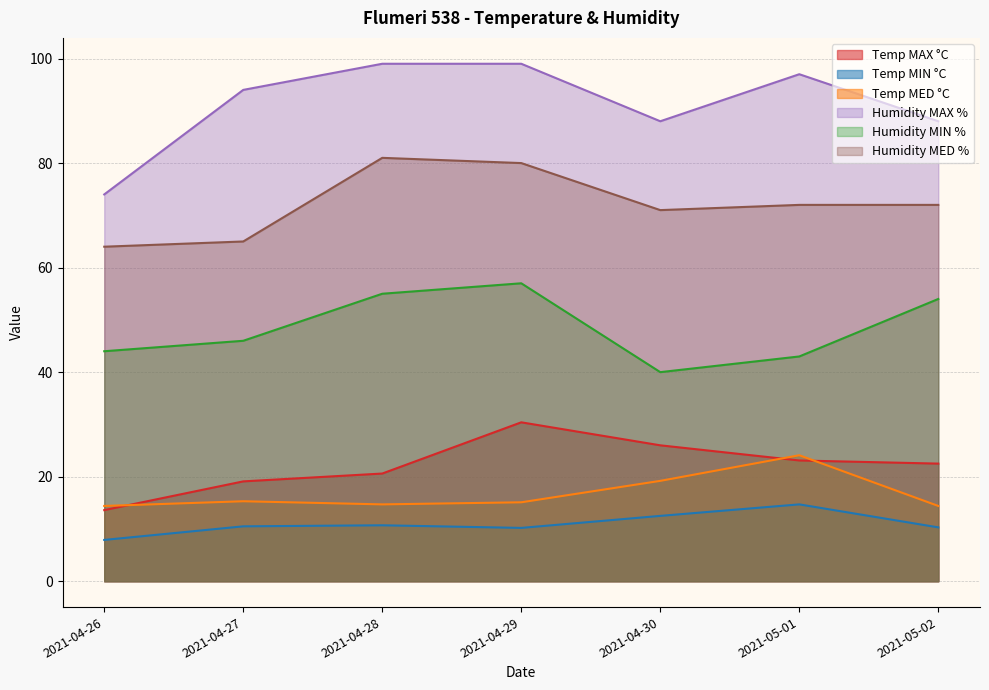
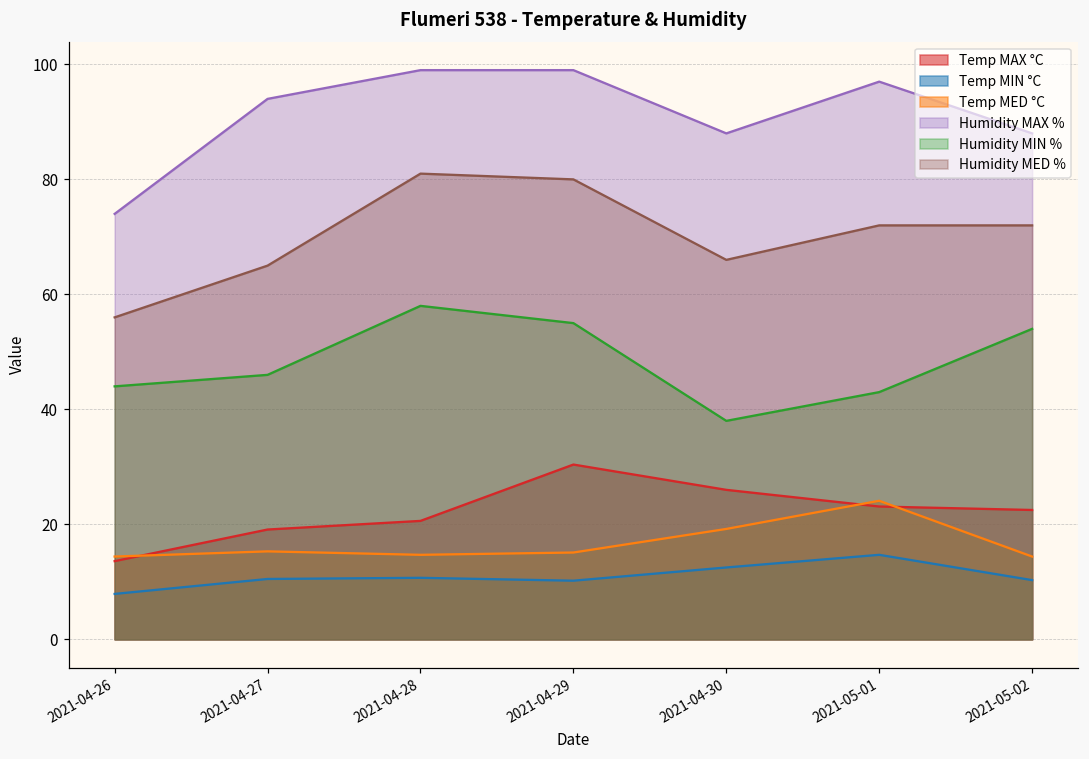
Humidity MED %, 2021-04-26: 64 -> 56
Humidity MIN %, 2021-04-28: 55 -> 58
Humidity MIN %, 2021-04-29: 57 -> 55
Humidity MIN %, 2021-04-30: 40 -> 38
Humidity MED %, 2021-04-30: 71 -> 66
